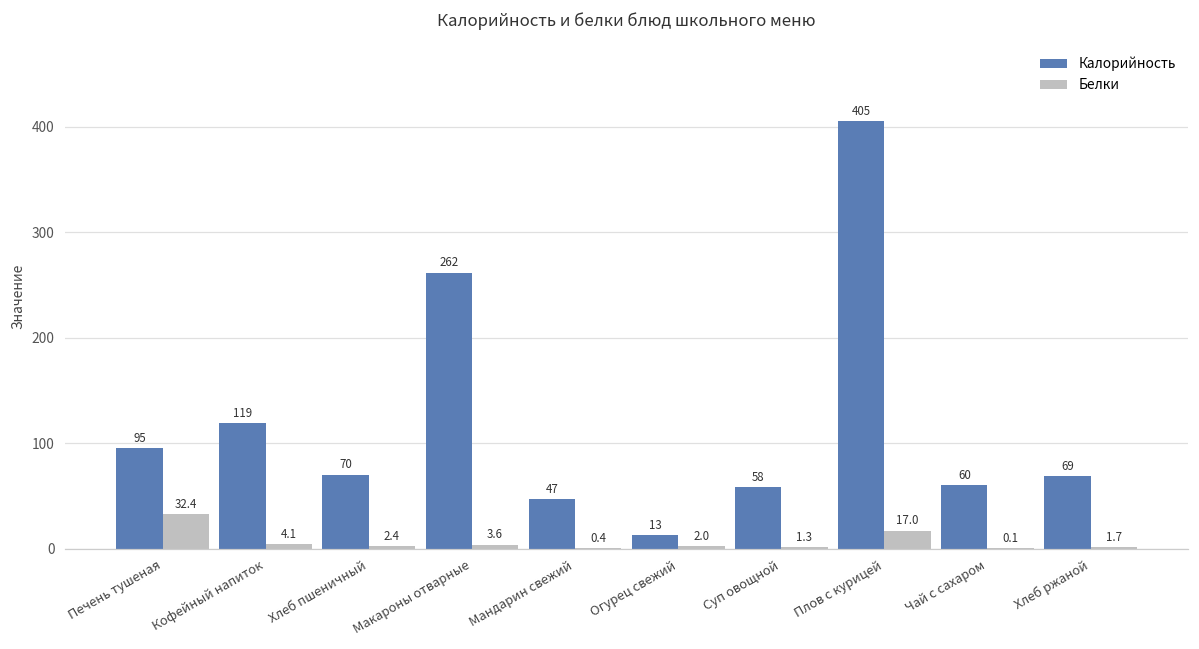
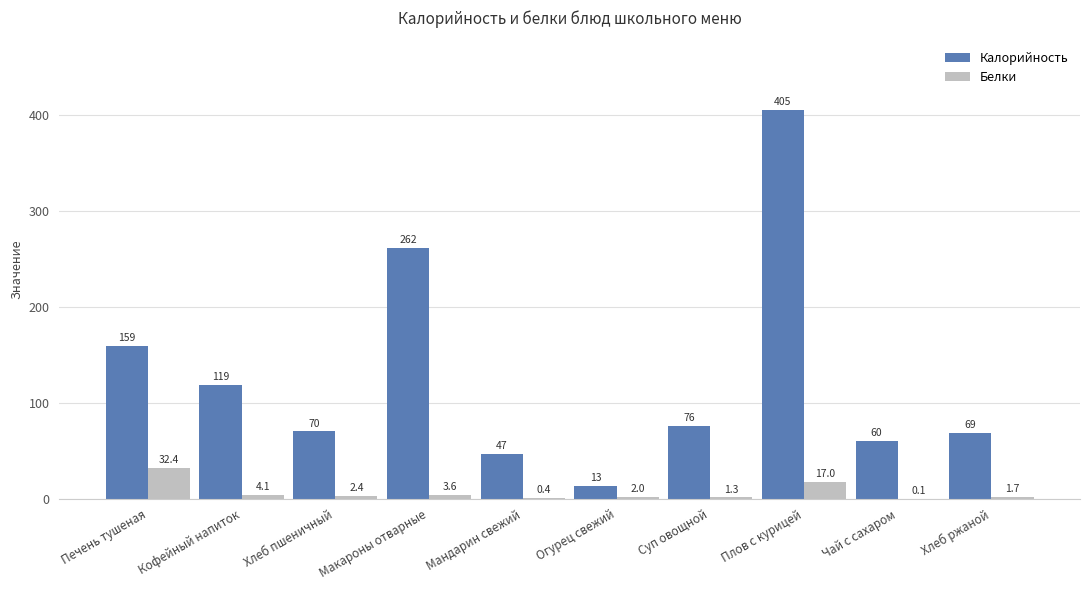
Калорийность, Печень тушеная: 95 -> 159
Калорийность, Суп овощной: 58 -> 76
